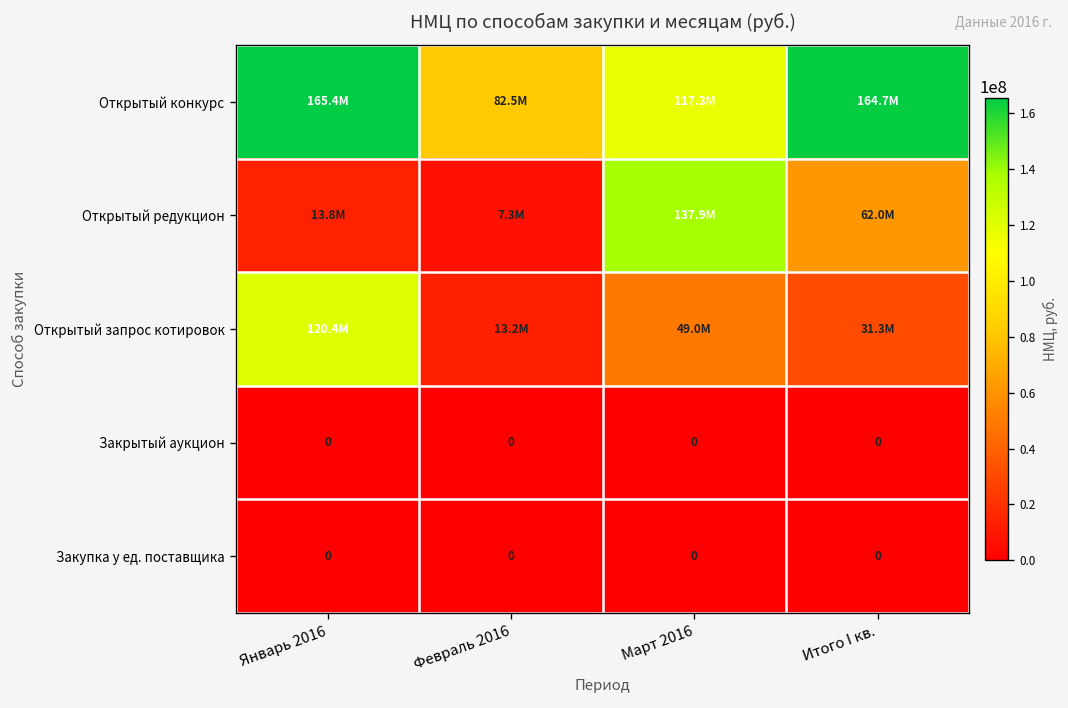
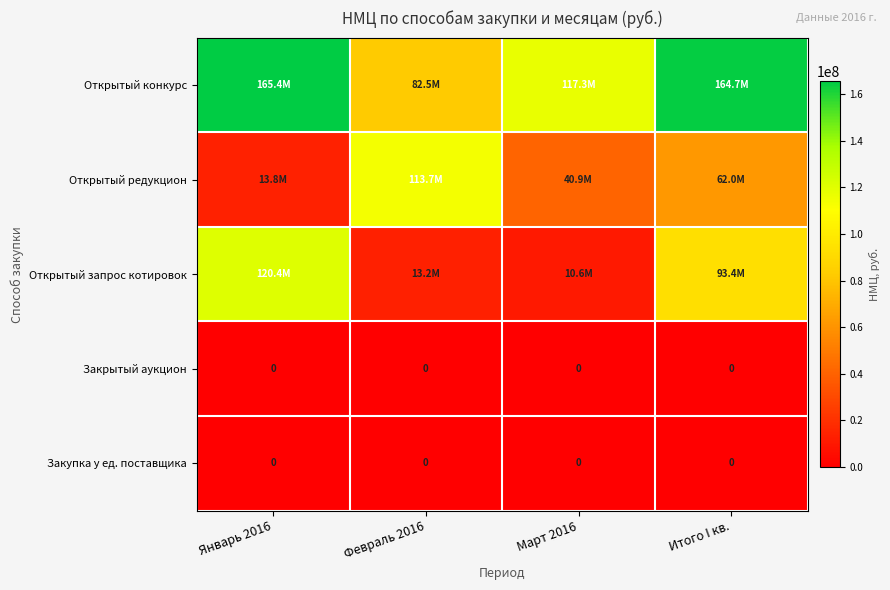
Открытый редукцион, Февраль 2016: 7.3M -> 113.7M
Открытый редукцион, Март 2016: 137.9M -> 40.9M
Открытый запрос котировок, Март 2016: 49.0M -> 10.6M
Открытый запрос котировок, Итого I кв.: 31.3M -> 93.4M
